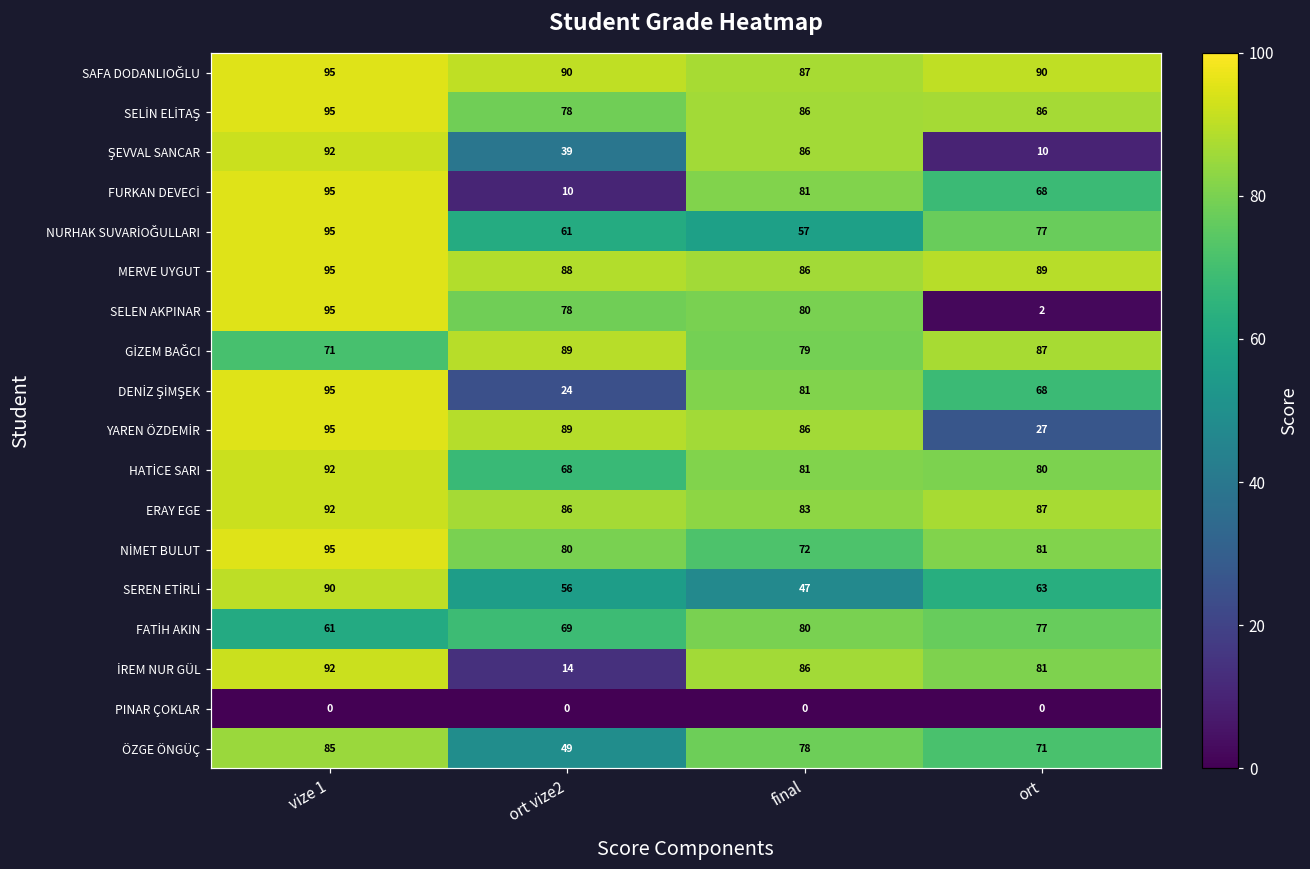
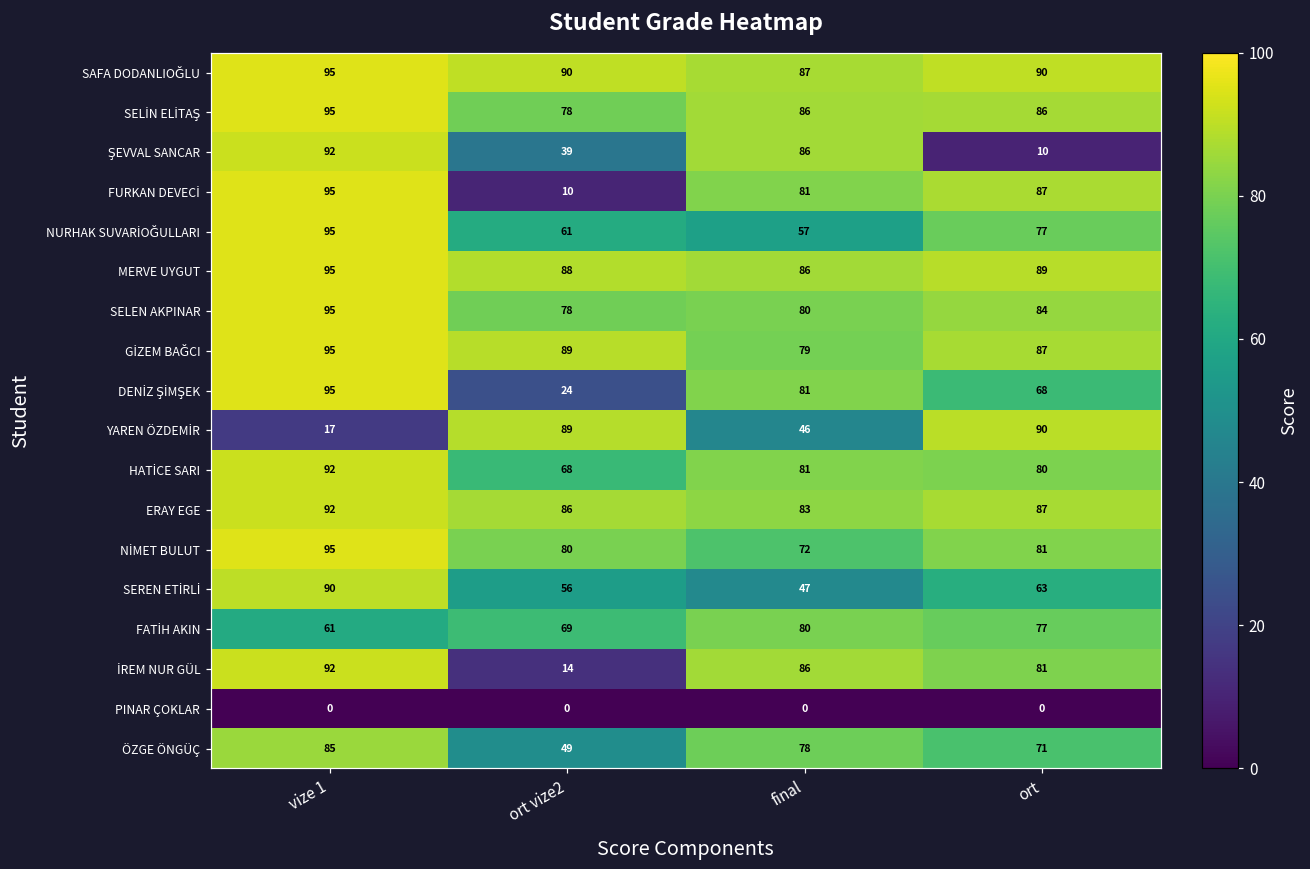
FURKAN DEVECİ, ort: 68 -> 87
SELEN AKPINAR, ort: 2 -> 84
GİZEM BAĞCI, vize 1: 71 -> 95
YAREN ÖZDEMİR, vize 1: 95 -> 17
YAREN ÖZDEMİR, final: 86 -> 46
YAREN ÖZDEMİR, ort: 27 -> 90
